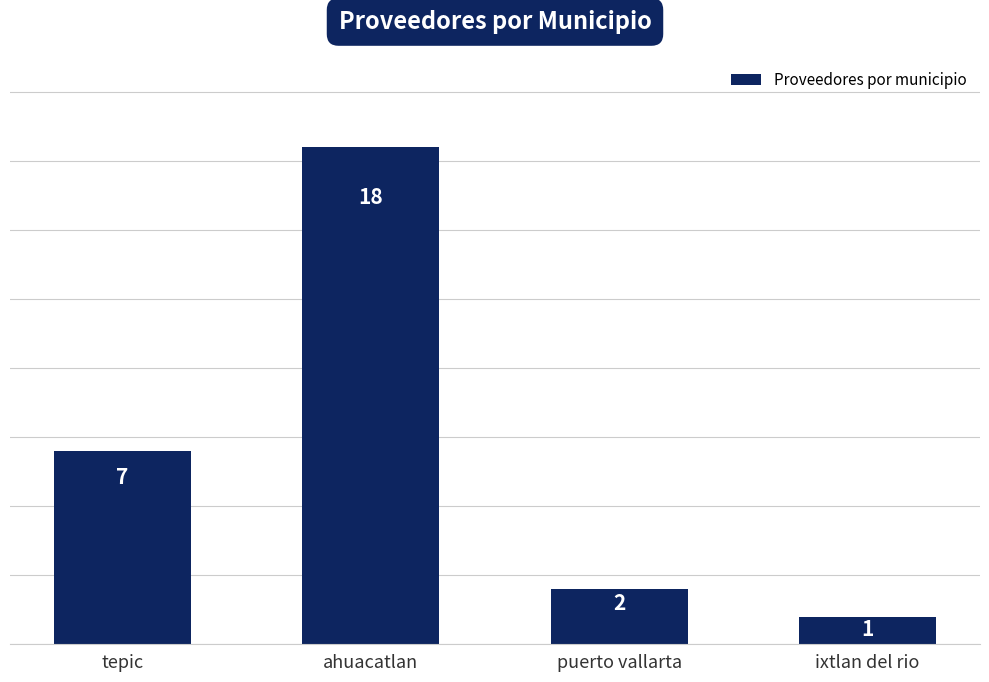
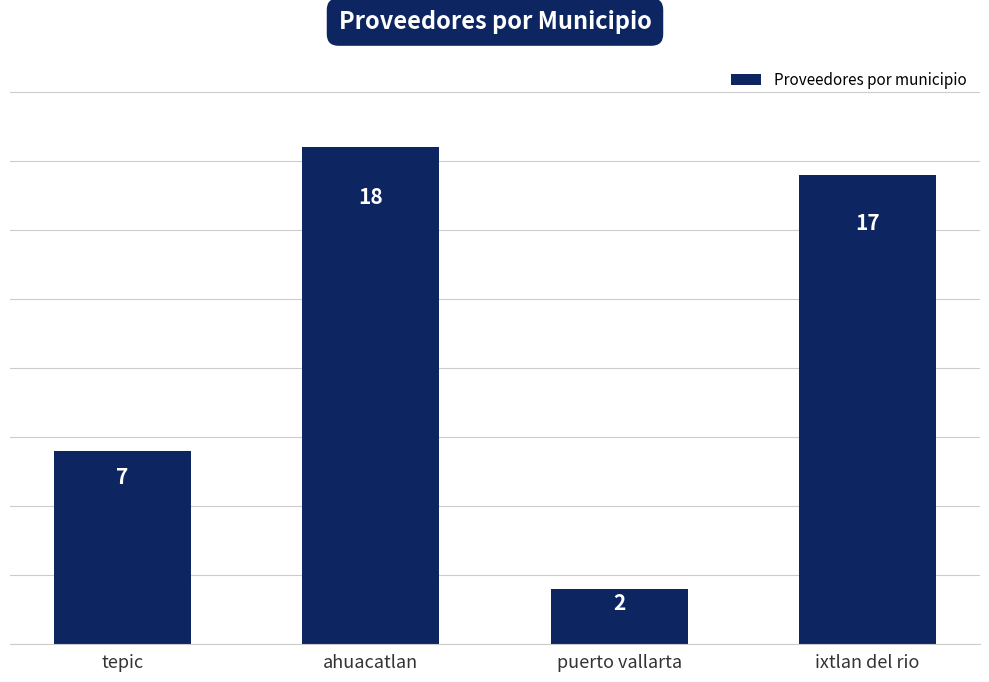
ixtlan del rio: 1 -> 17
